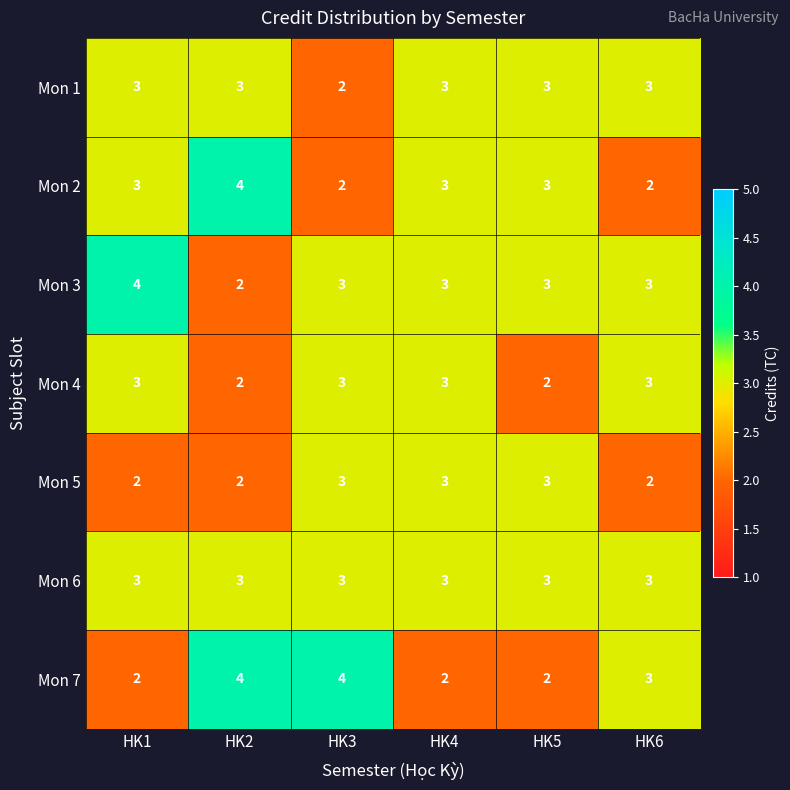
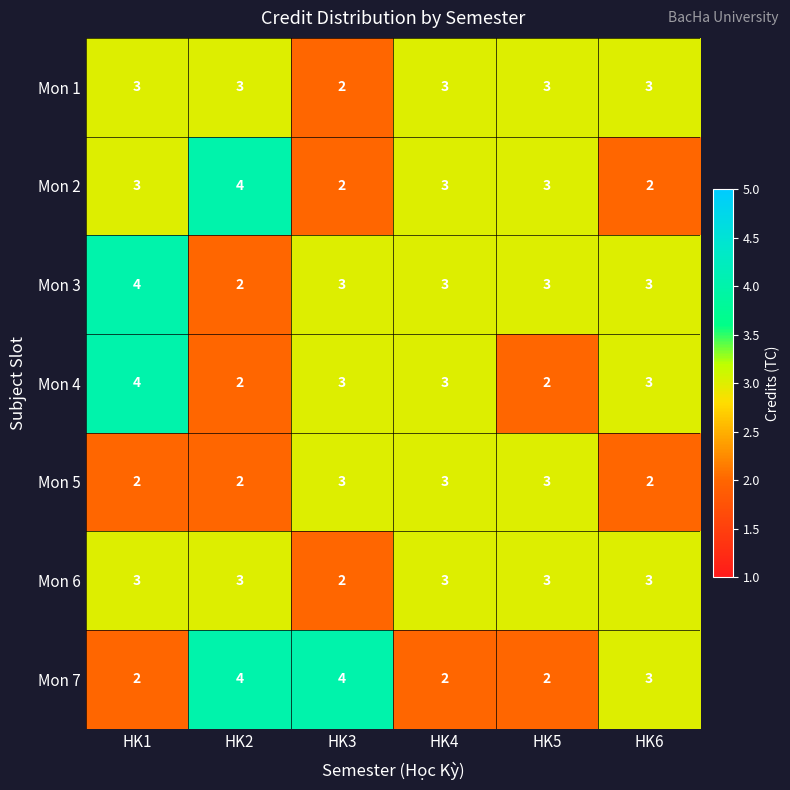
Mon 4, HK1: 3 -> 4
Mon 6, HK3: 3 -> 2
